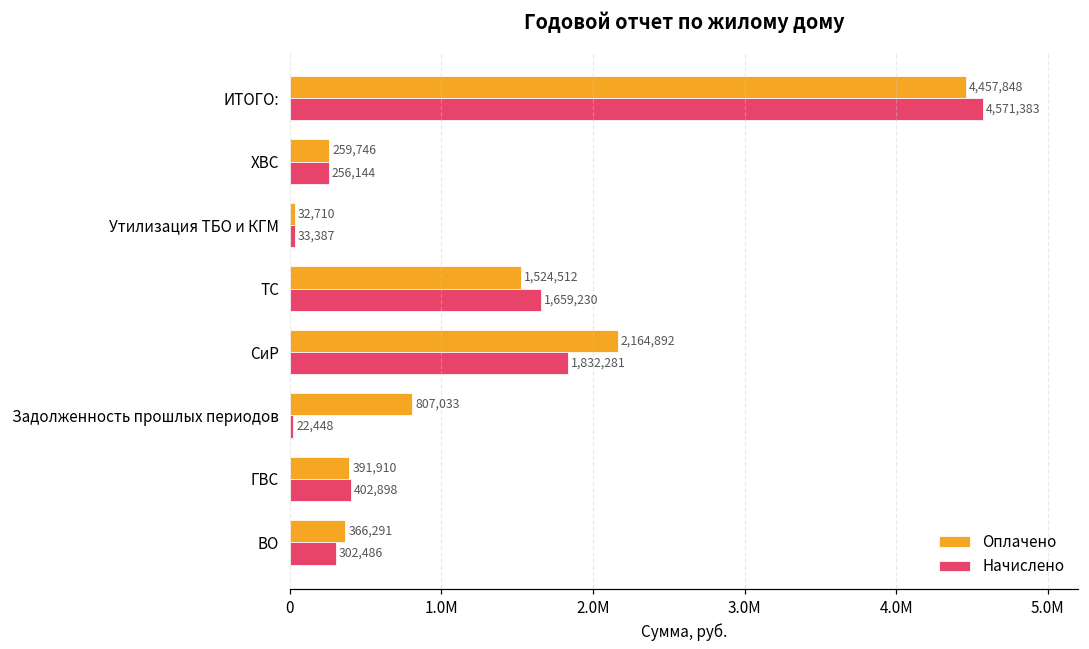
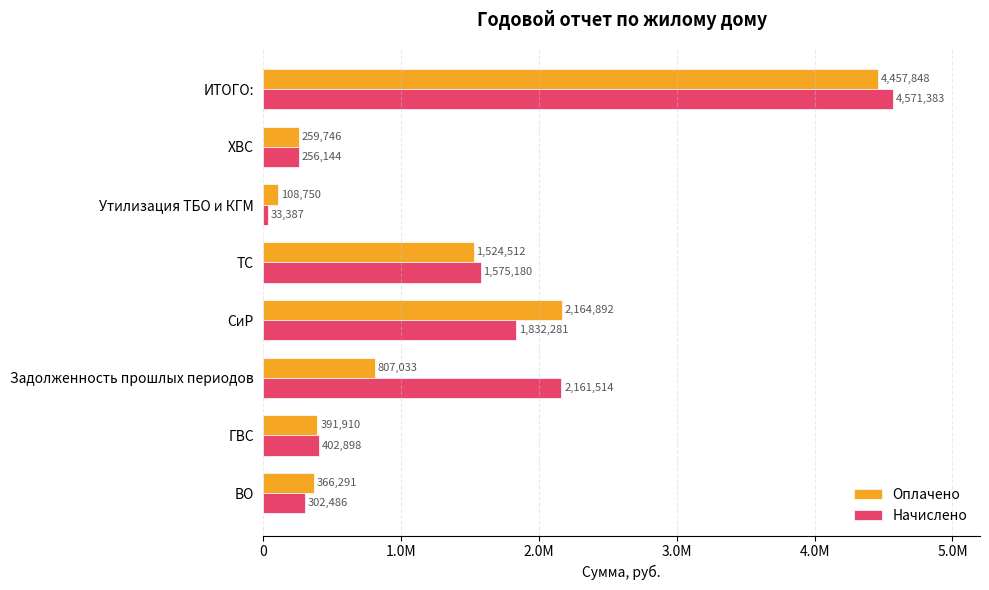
Оплачено, Утилизация ТБО и КГМ: 32,710 -> 108,750
Начислено, ТС: 1,659,230 -> 1,575,180
Начислено, Задолженность прошлых периодов: 22,448 -> 2,161,514
